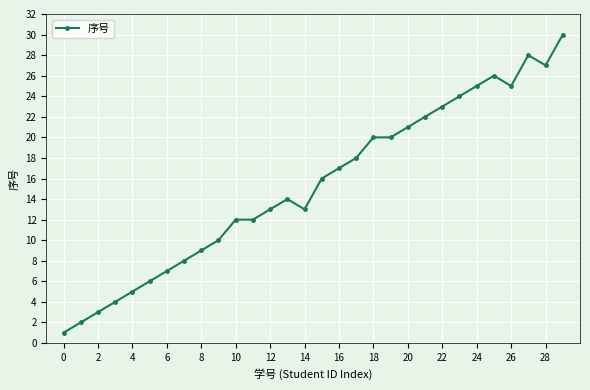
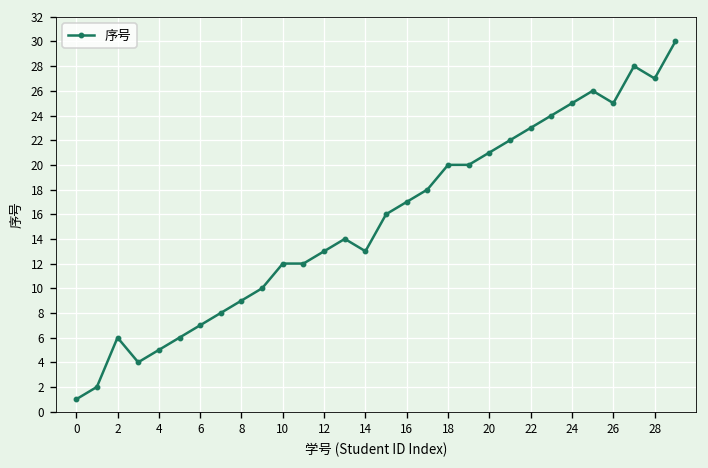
2: 3 -> 6
